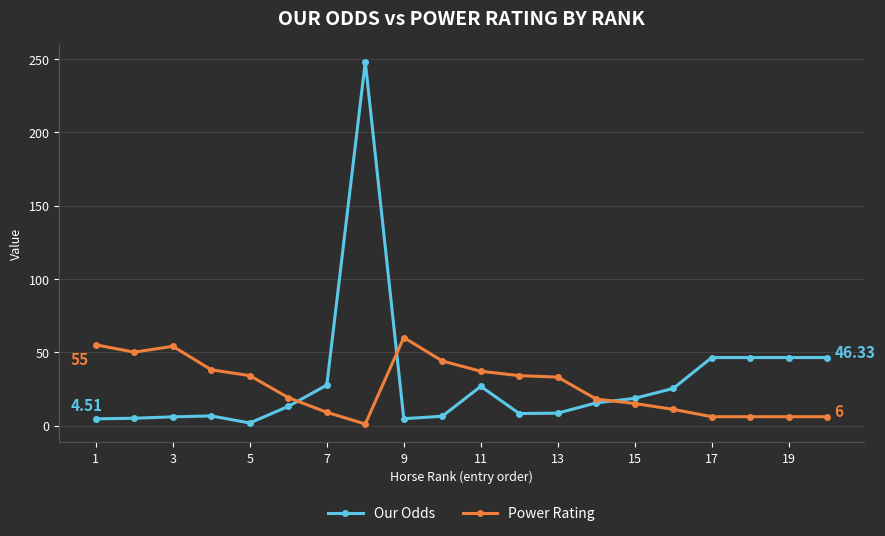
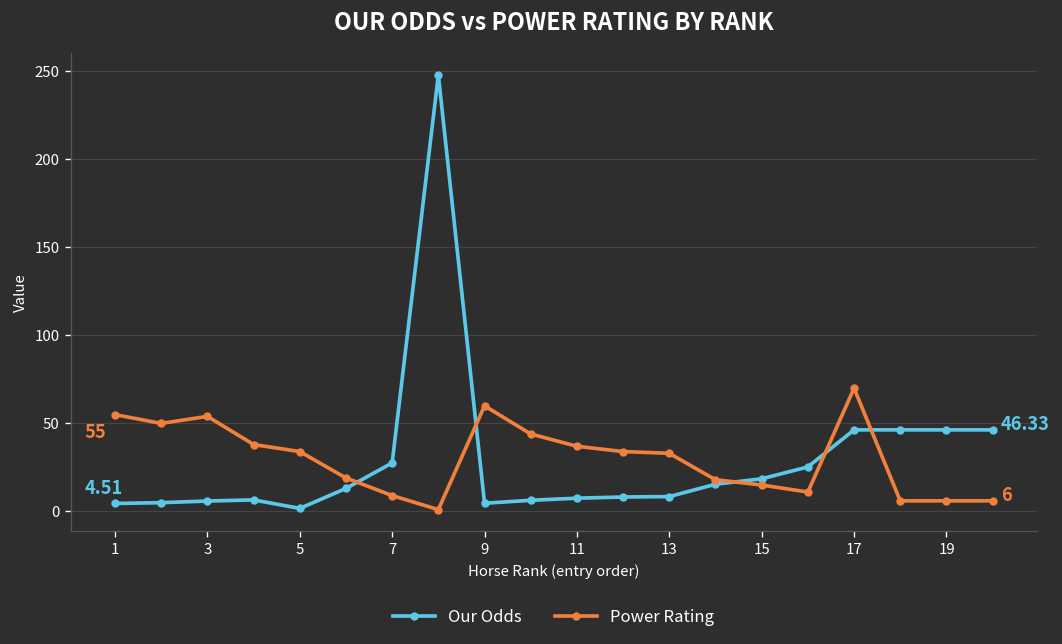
Our Odds, 11: 27 -> 8
Power Rating, 17: 6 -> 70
